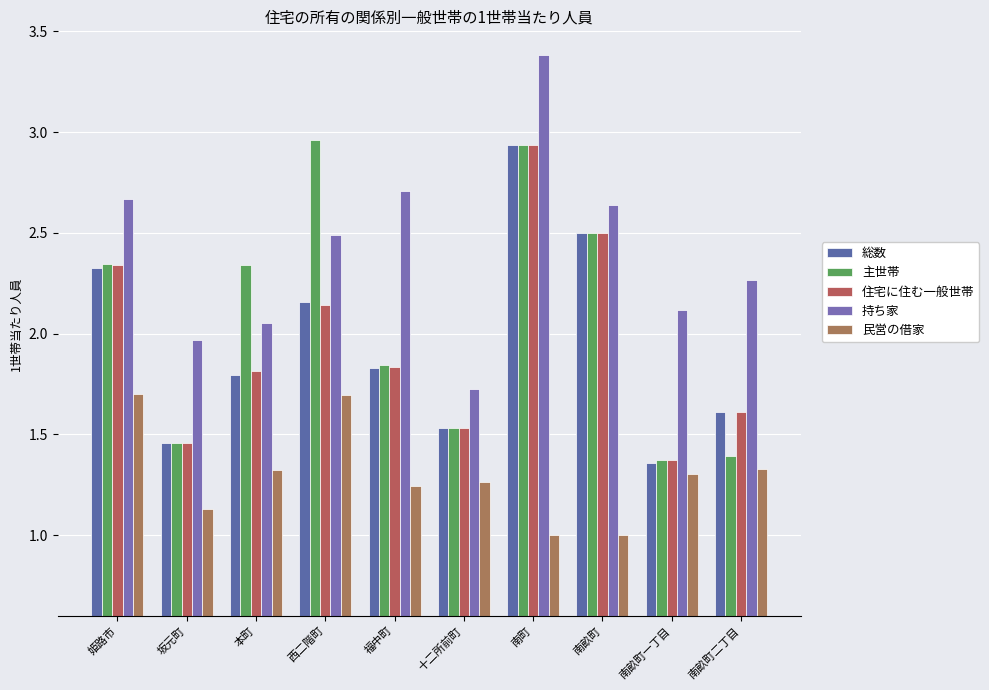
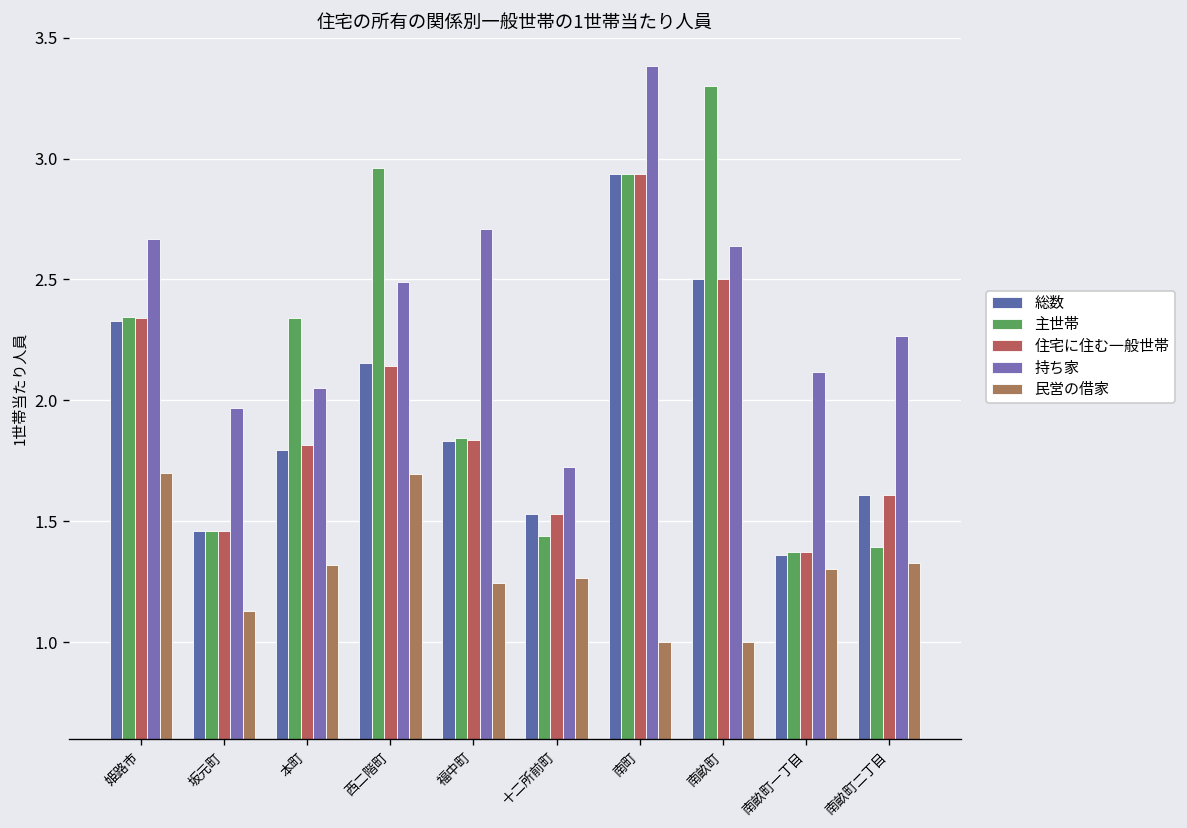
主世帯, 十二所前町: 1.53 -> 1.44
主世帯, 南畝町: 2.5 -> 3.3
